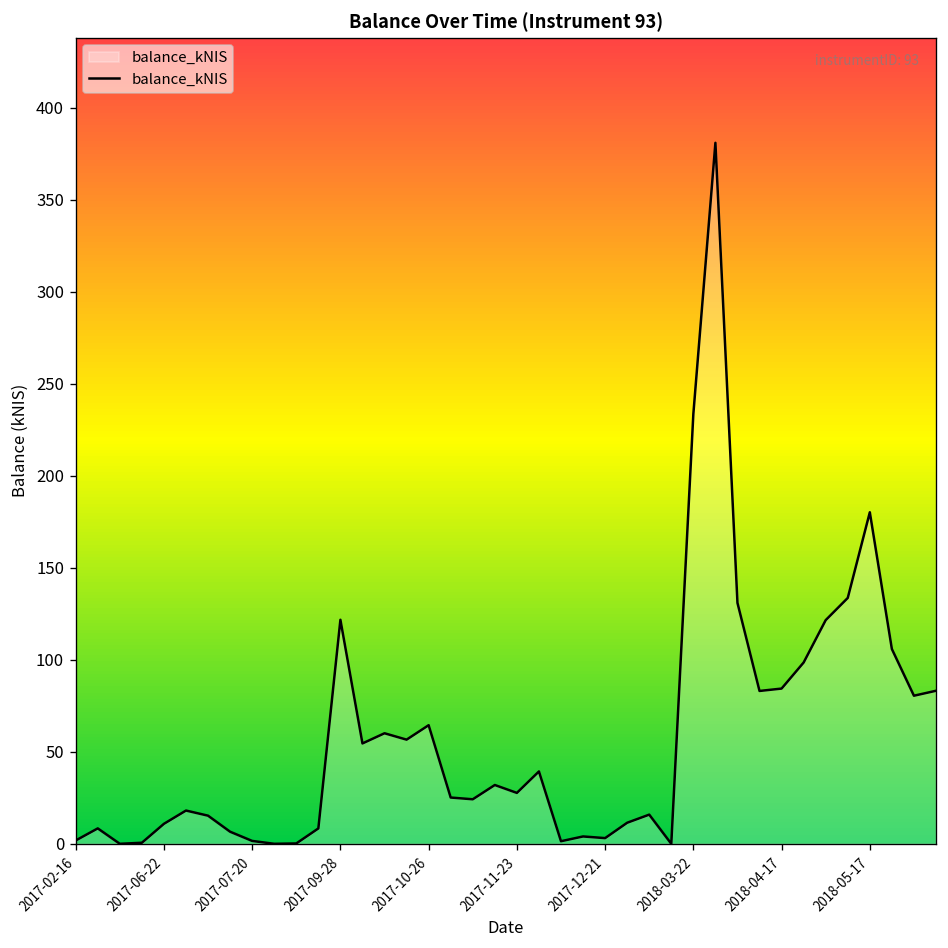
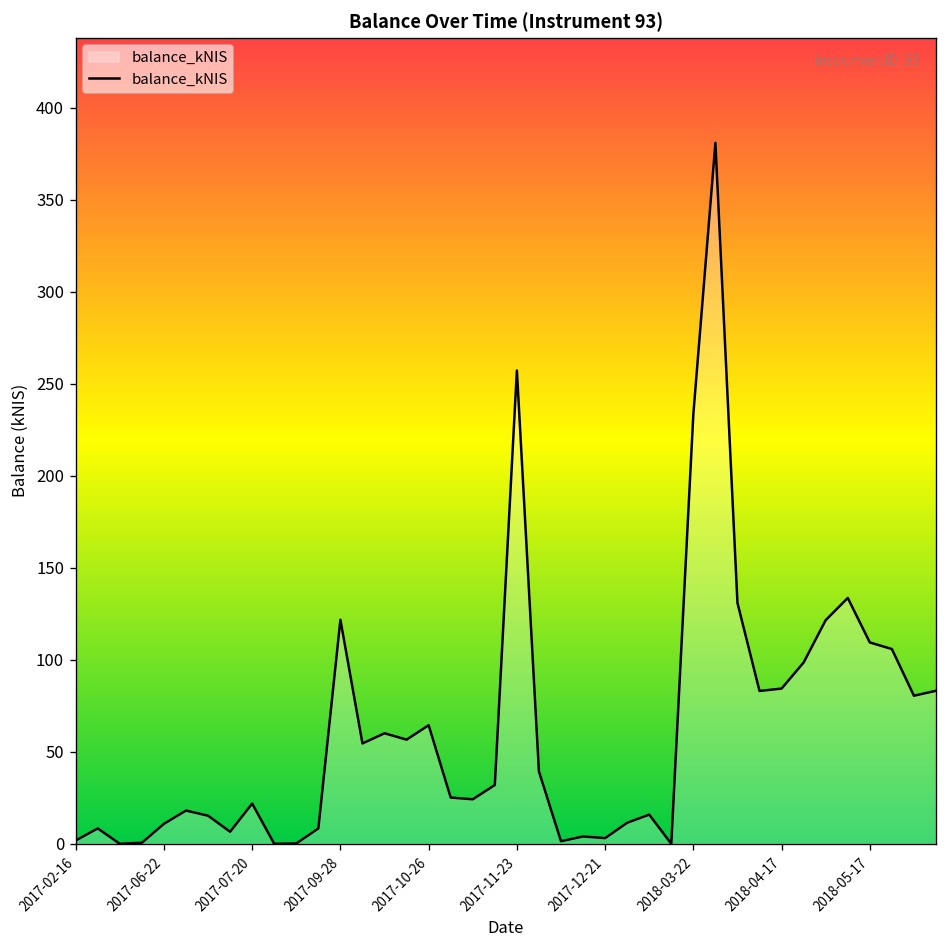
2017-07-20: 2 -> 22
2017-11-23: 28 -> 257
2018-05-17: 180 -> 109
